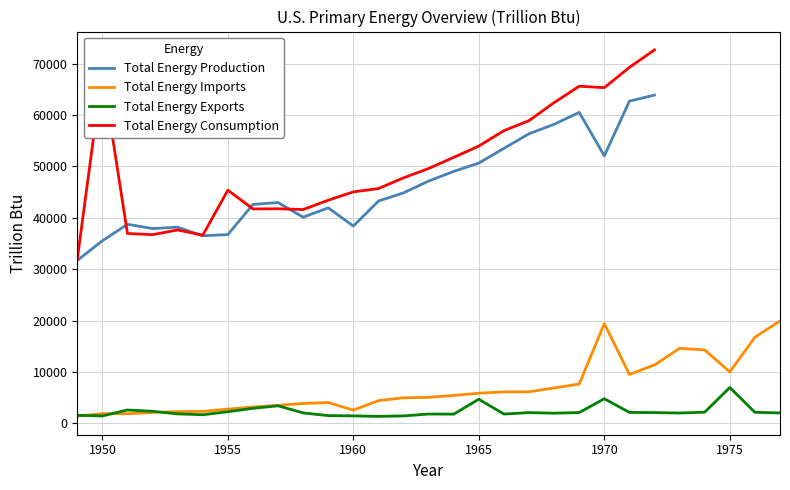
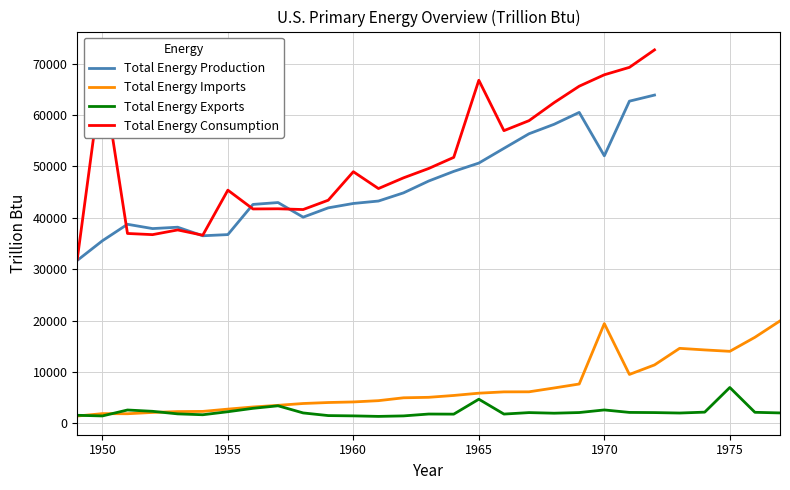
Total Energy Production, 1960: 38000 -> 43000
Total Energy Imports, 1960: 3000 -> 4000
Total Energy Consumption, 1960: 45000 -> 49000
Total Energy Consumption, 1965: 54000 -> 67000
Total Energy Exports, 1970: 5000 -> 3000
Total Energy Consumption, 1970: 65000 -> 68000
Total Energy Imports, 1975: 10000 -> 14000
